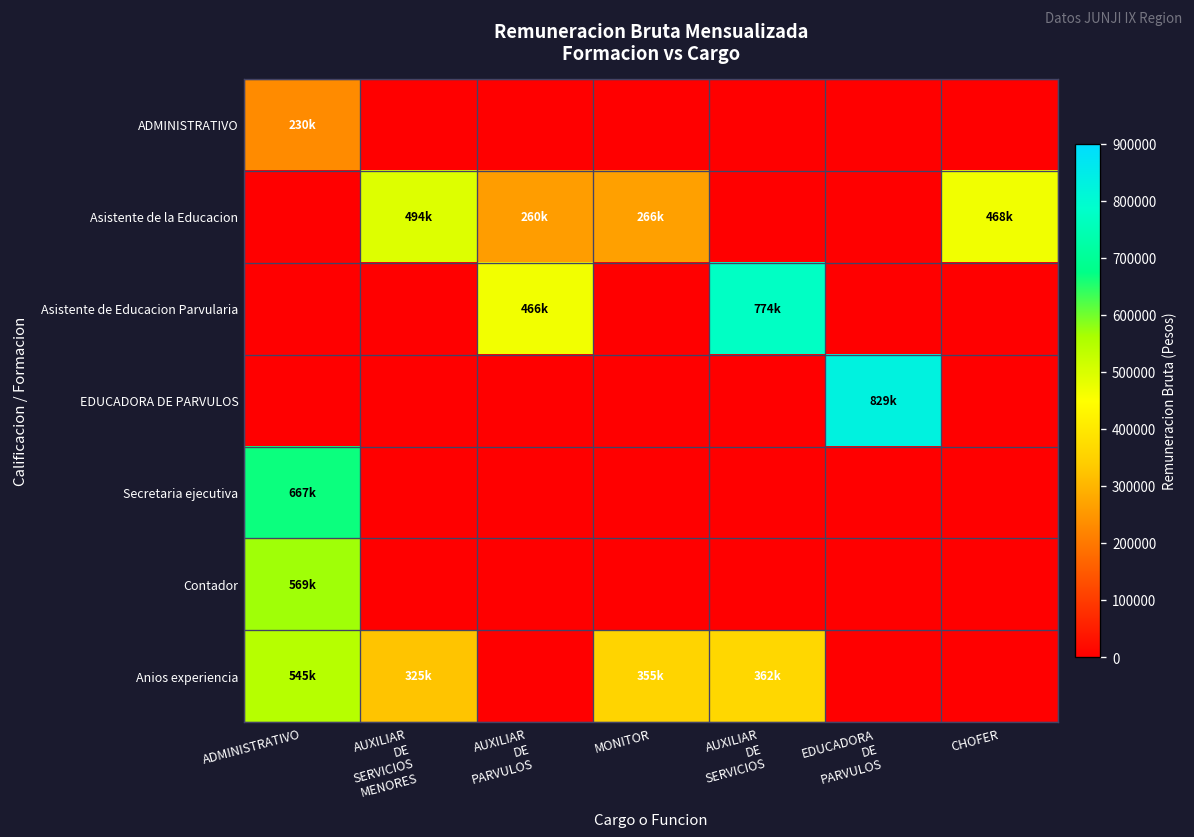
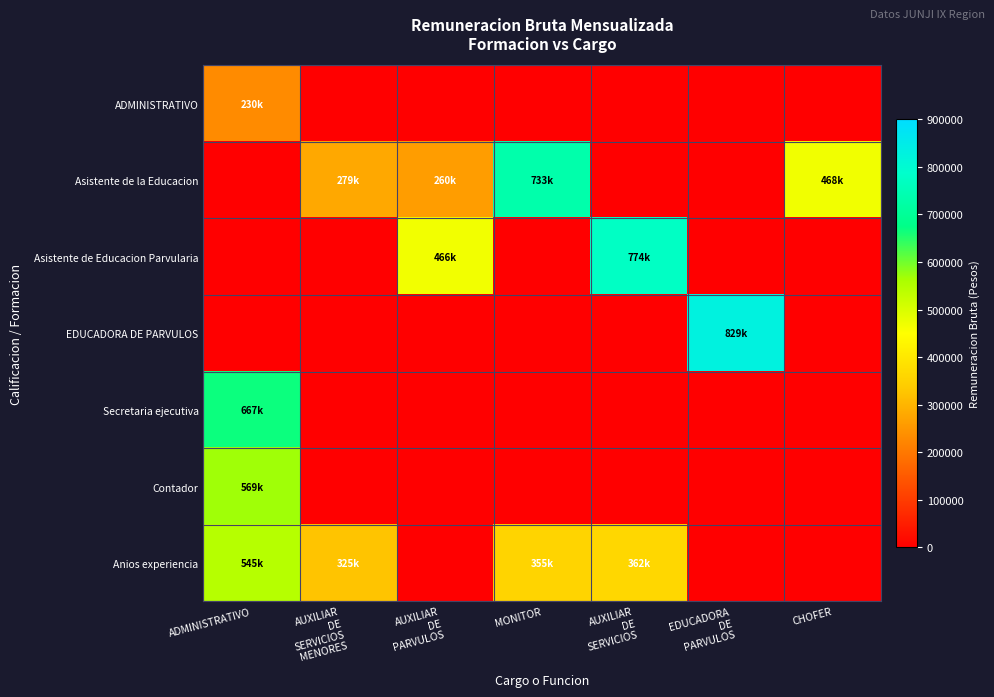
Asistente de la Educacion, AUXILIAR DE SERVICIOS MENORES: 494k -> 279k
Asistente de la Educacion, MONITOR: 266k -> 733k
